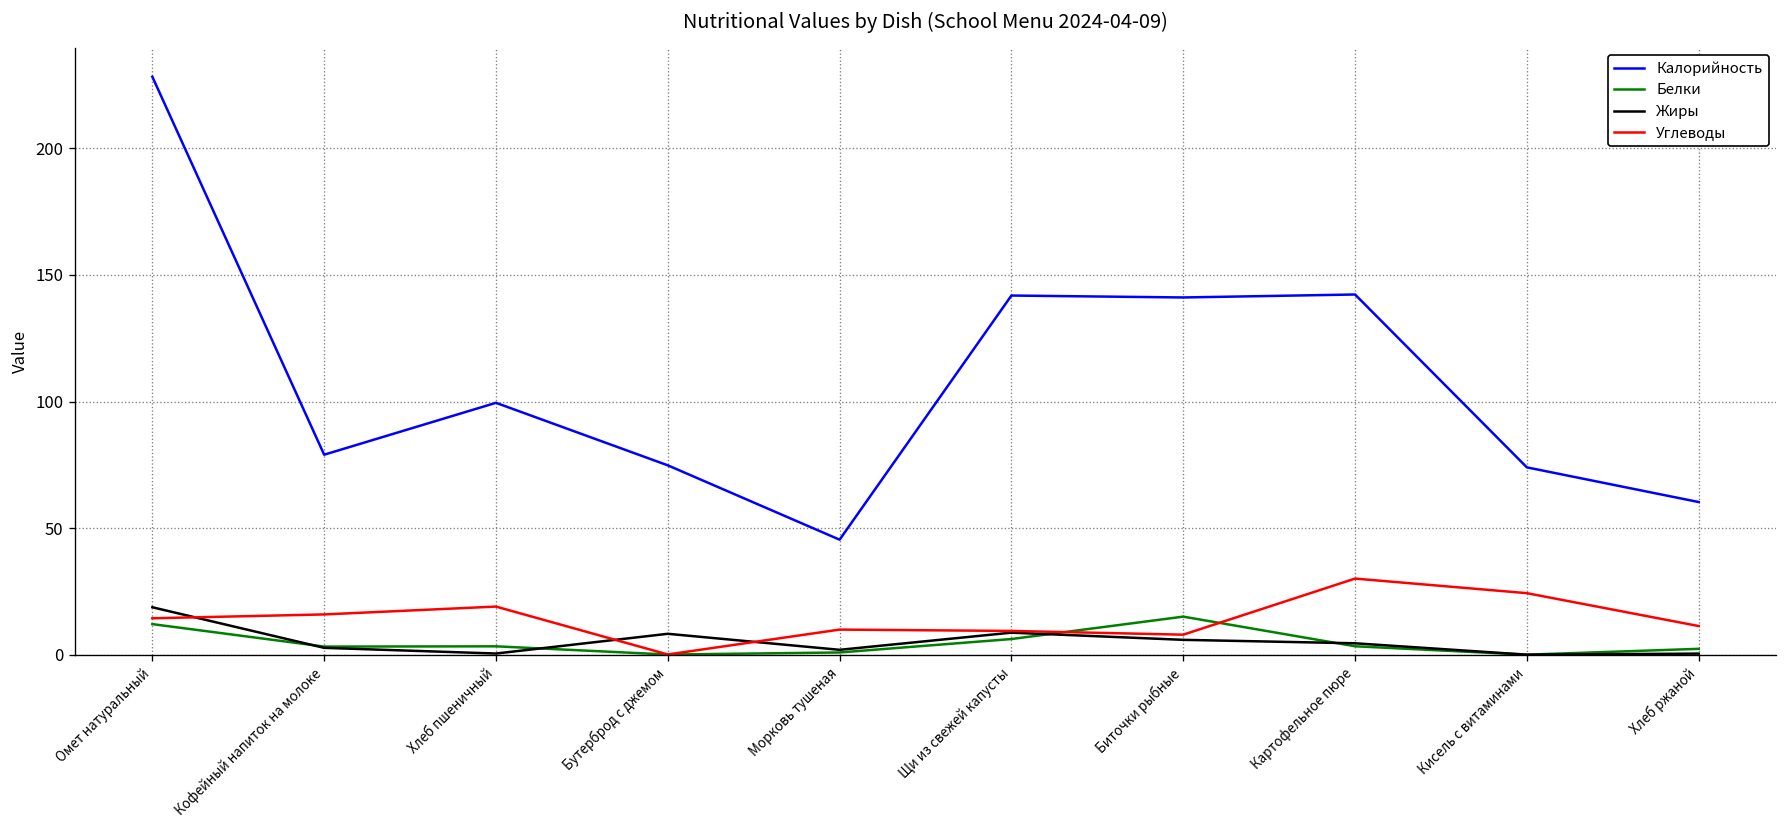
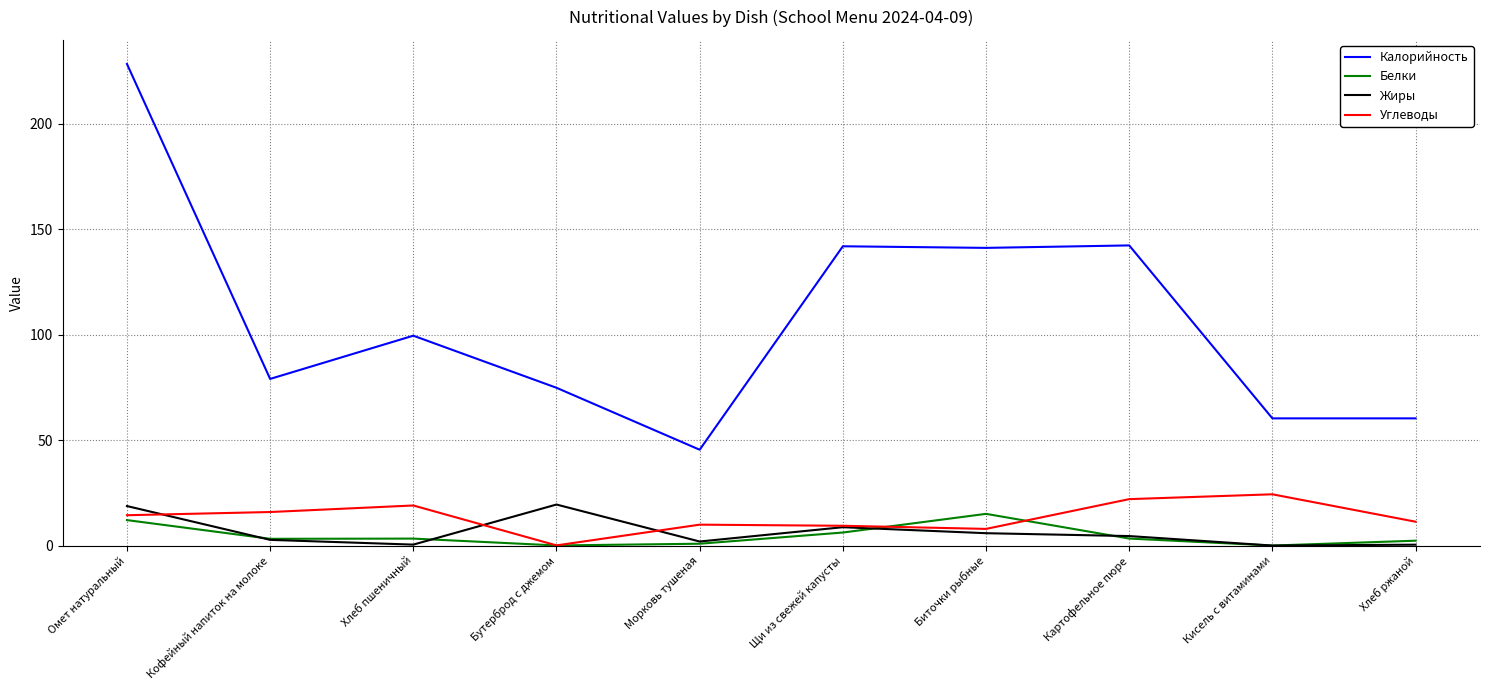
Жиры, Бутерброд с джемом: 8 -> 19
Углеводы, Картофельное пюре: 30 -> 22
Калорийность, Кисель с витаминами: 74 -> 60
